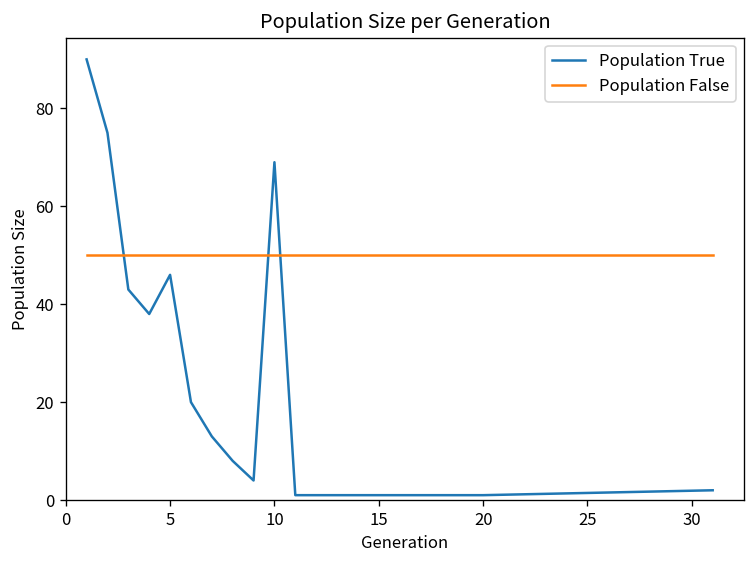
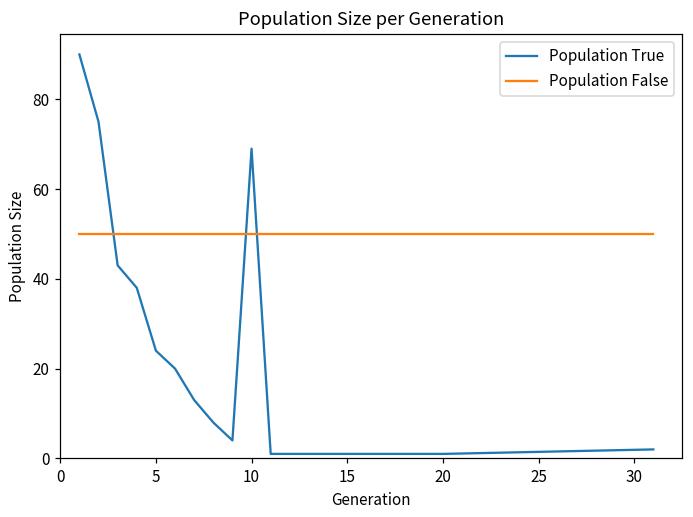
Population True, 5: 46 -> 24
